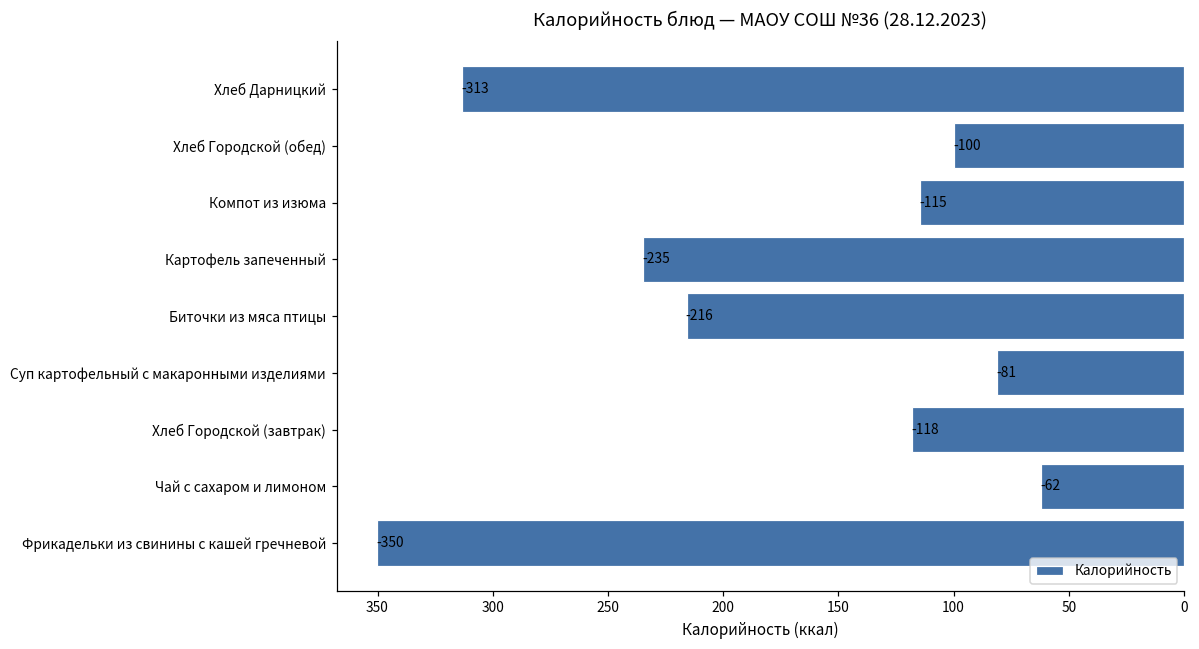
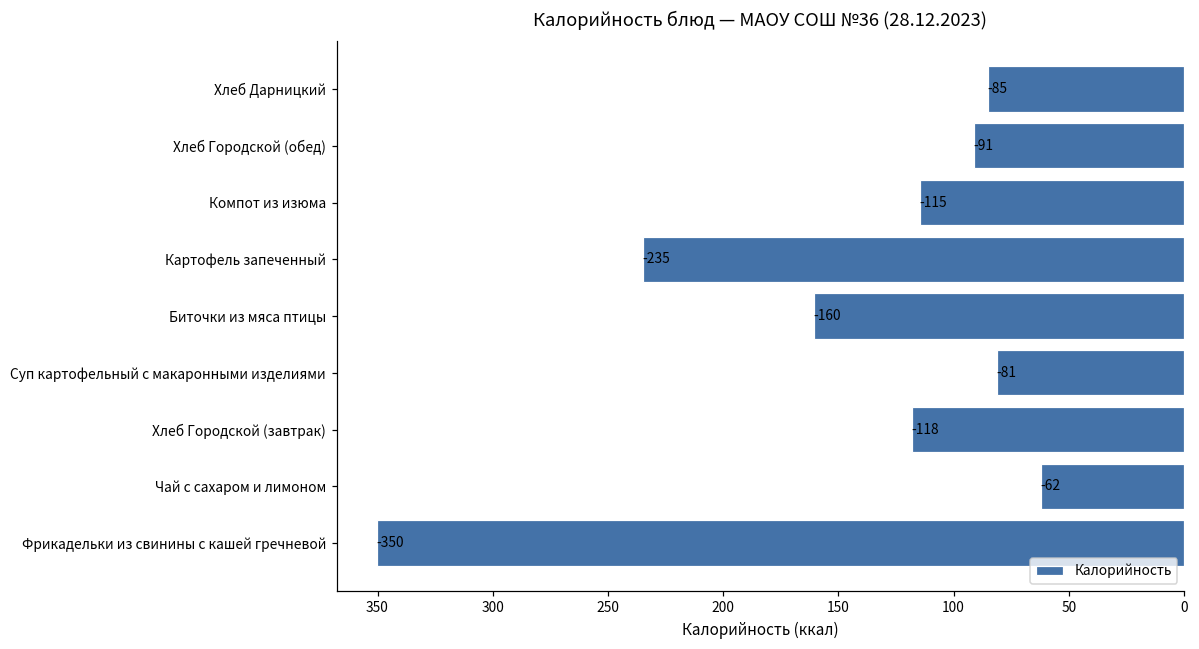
Хлеб Дарницкий: -313 -> -85
Хлеб Городской (обед): -100 -> -91
Биточки из мяса птицы: -216 -> -160
